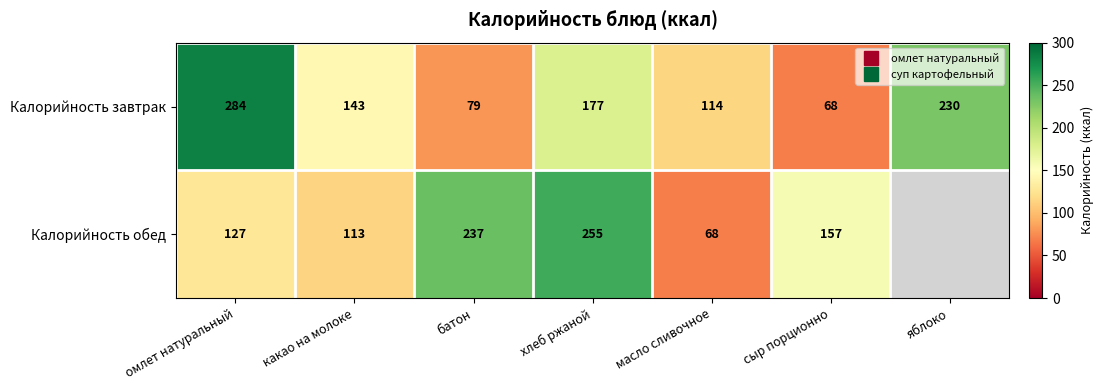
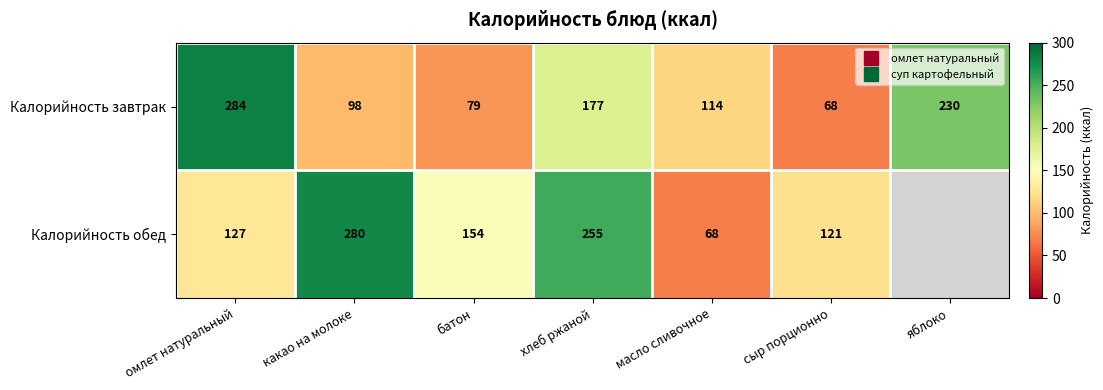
Калорийность завтрак, какао на молоке: 143 -> 98
Калорийность обед, какао на молоке: 113 -> 280
Калорийность обед, батон: 237 -> 154
Калорийность обед, сыр порционно: 157 -> 121
